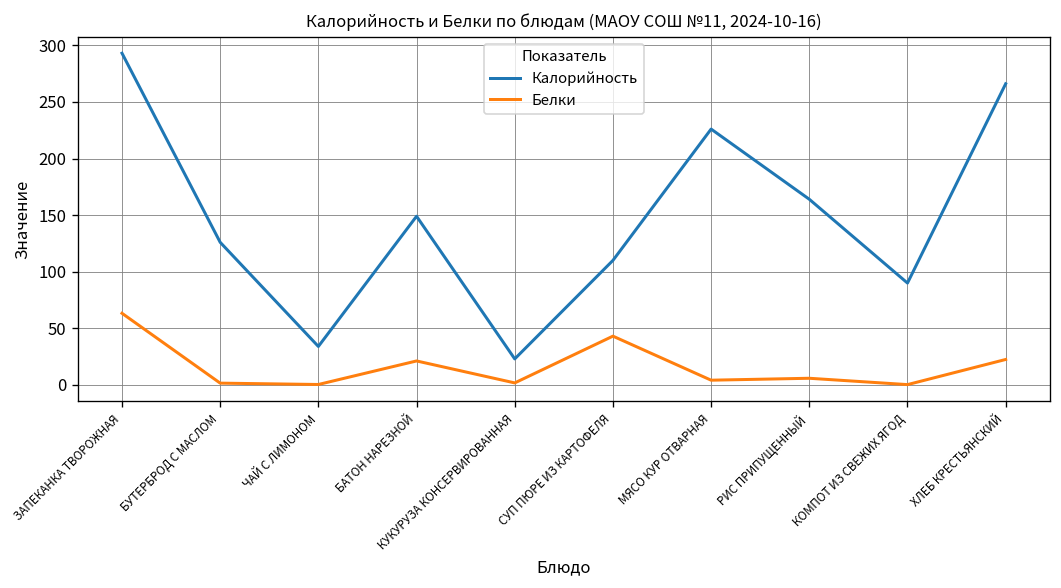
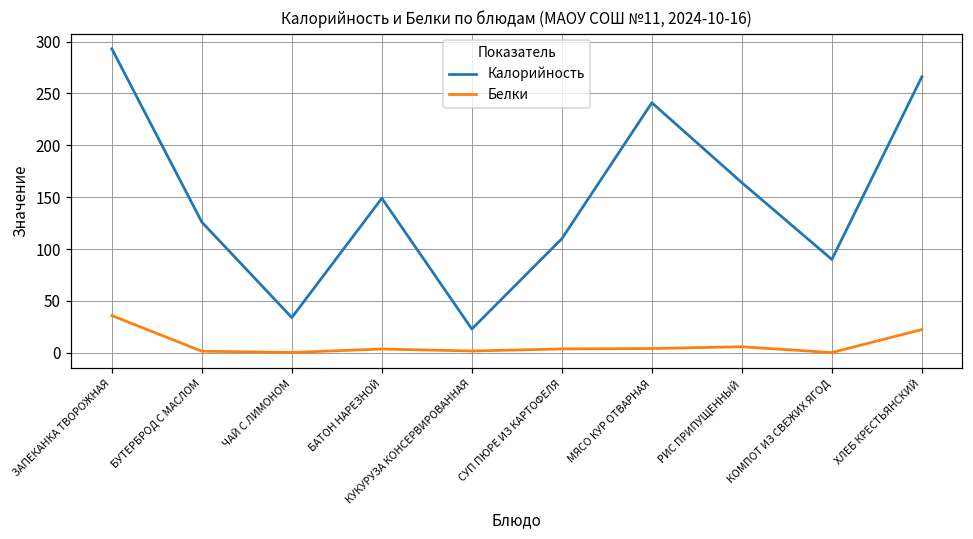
Белки, ЗАПЕКАНКА ТВОРОЖНАЯ: 60 -> 40
Белки, БАТОН НАРЕЗНОЙ: 20 -> 0
Белки, СУП ПЮРЕ ИЗ КАРТОФЕЛЯ: 40 -> 0
Калорийность, МЯСО КУР ОТВАРНАЯ: 230 -> 240
